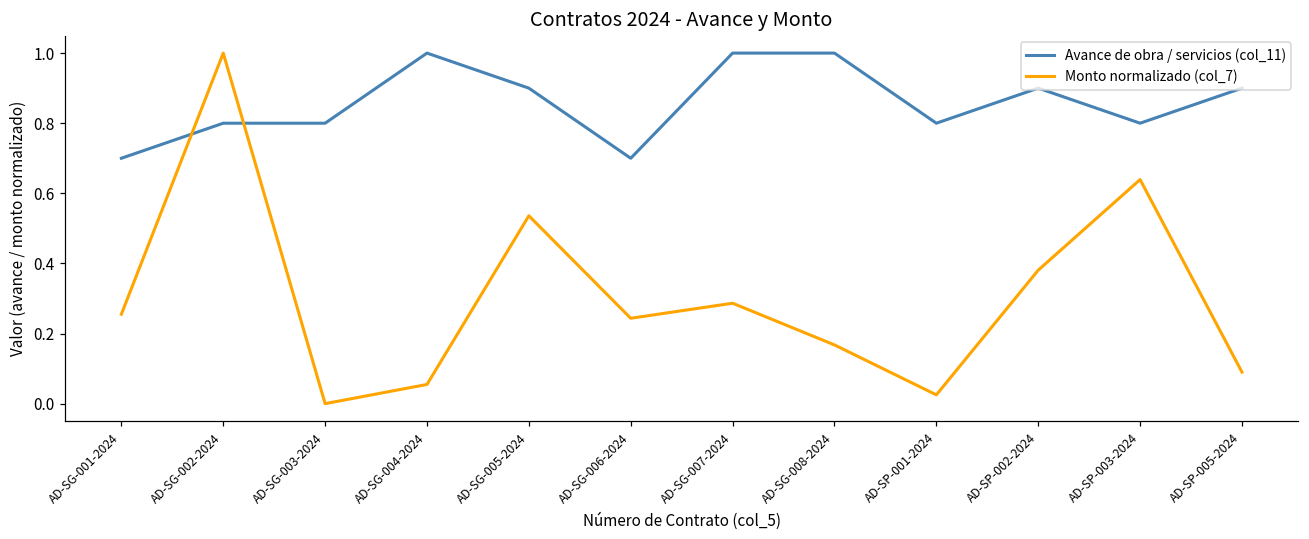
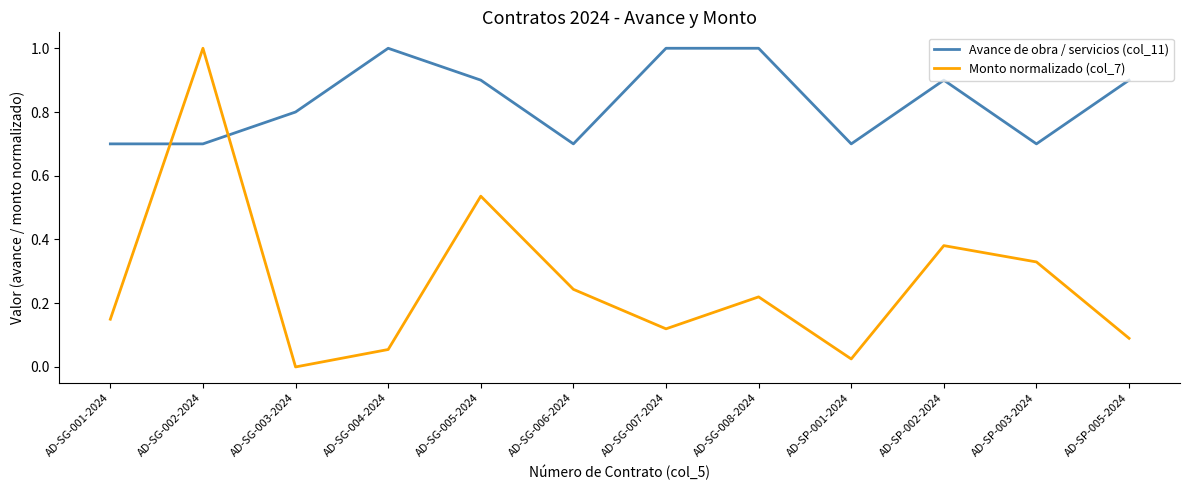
Monto normalizado (col_7), AD-SG-001-2024: 0.26 -> 0.15
Avance de obra / servicios (col_11), AD-SG-002-2024: 0.8 -> 0.7
Monto normalizado (col_7), AD-SG-007-2024: 0.29 -> 0.12
Monto normalizado (col_7), AD-SG-008-2024: 0.17 -> 0.22
Avance de obra / servicios (col_11), AD-SP-001-2024: 0.8 -> 0.7
Avance de obra / servicios (col_11), AD-SP-003-2024: 0.8 -> 0.7
Monto normalizado (col_7), AD-SP-003-2024: 0.64 -> 0.33
